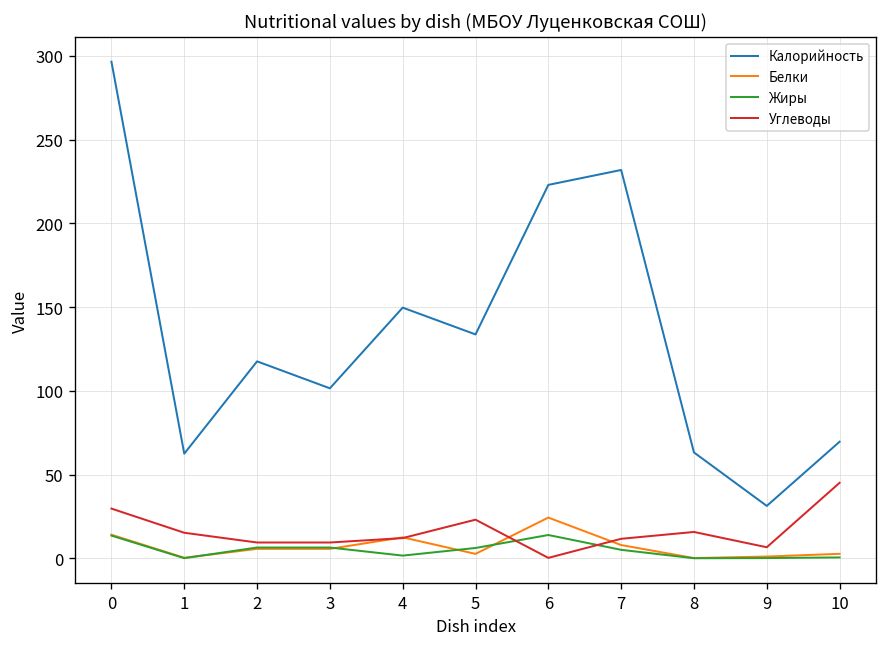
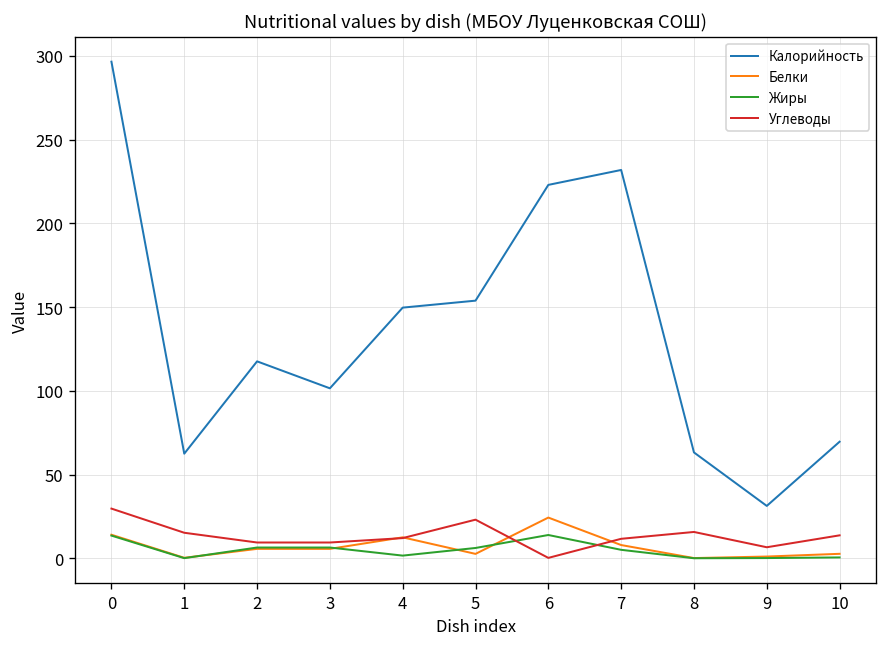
Калорийность, 5: 134 -> 154
Углеводы, 10: 45 -> 14
